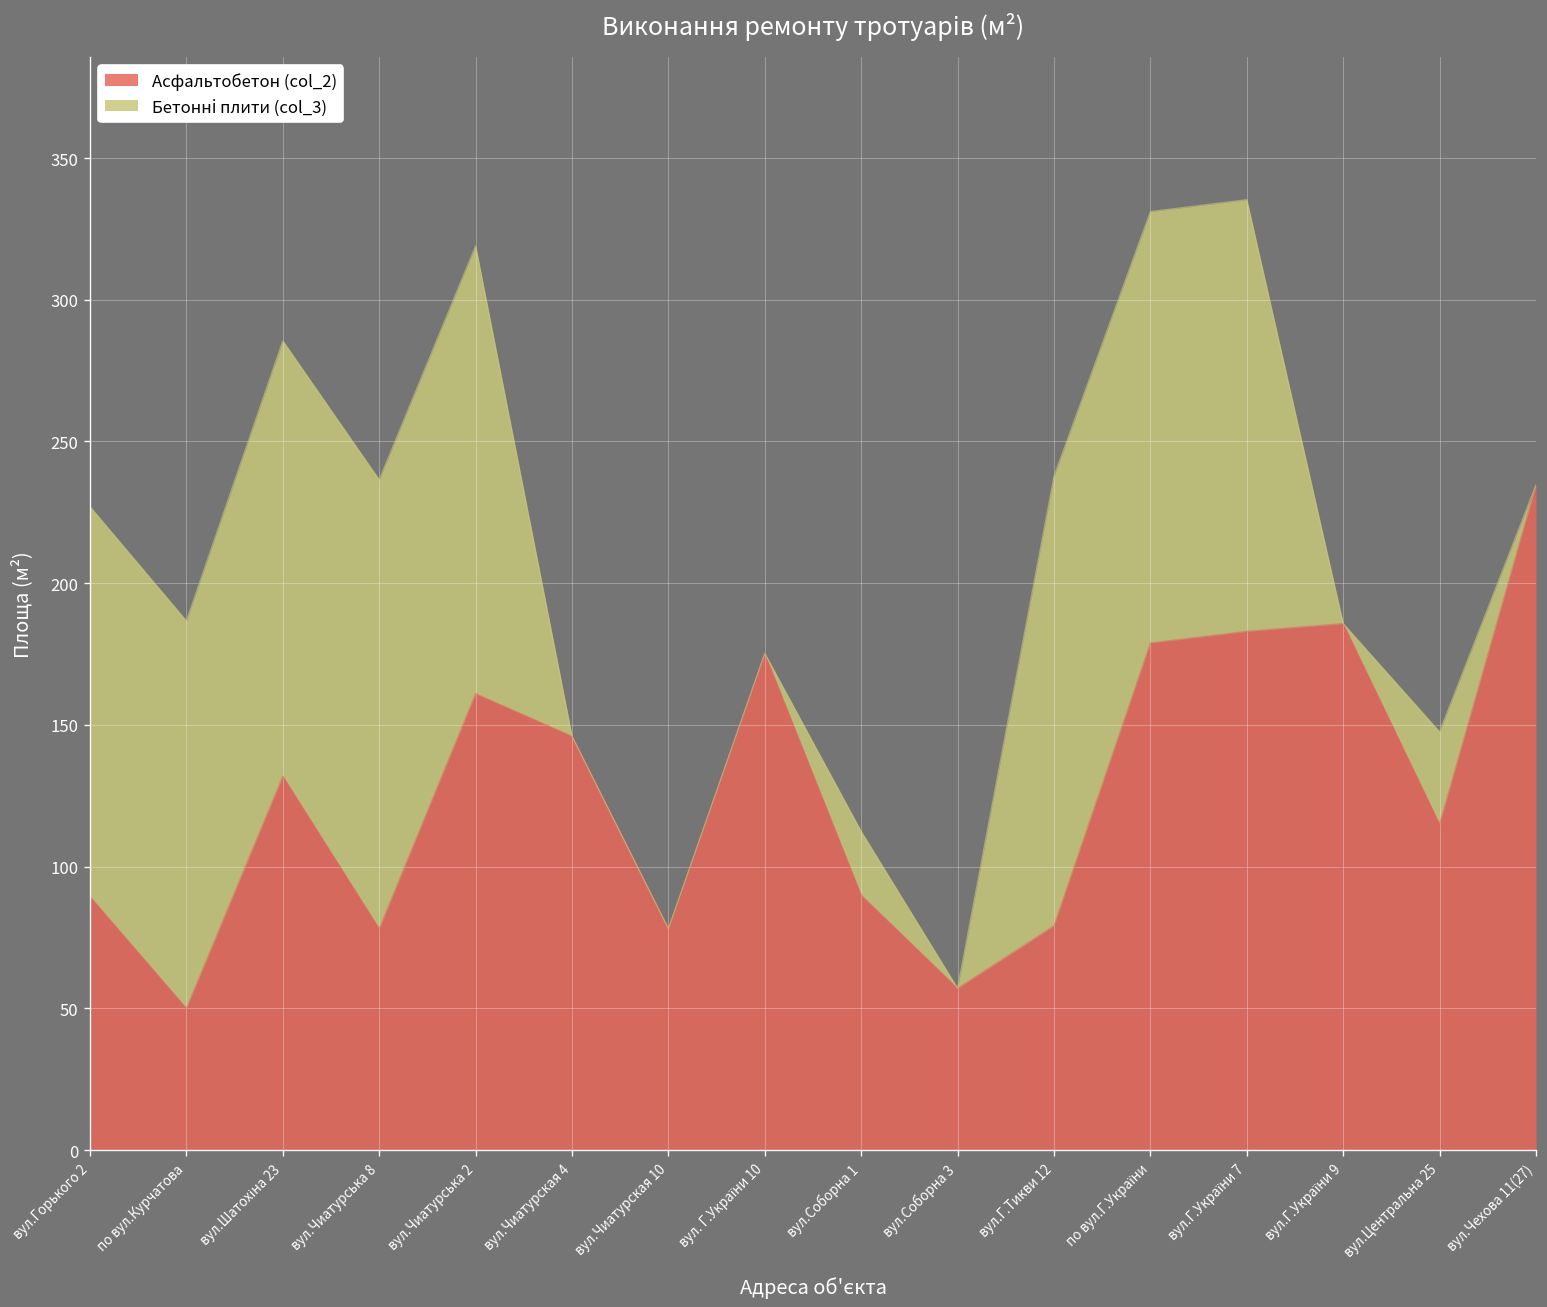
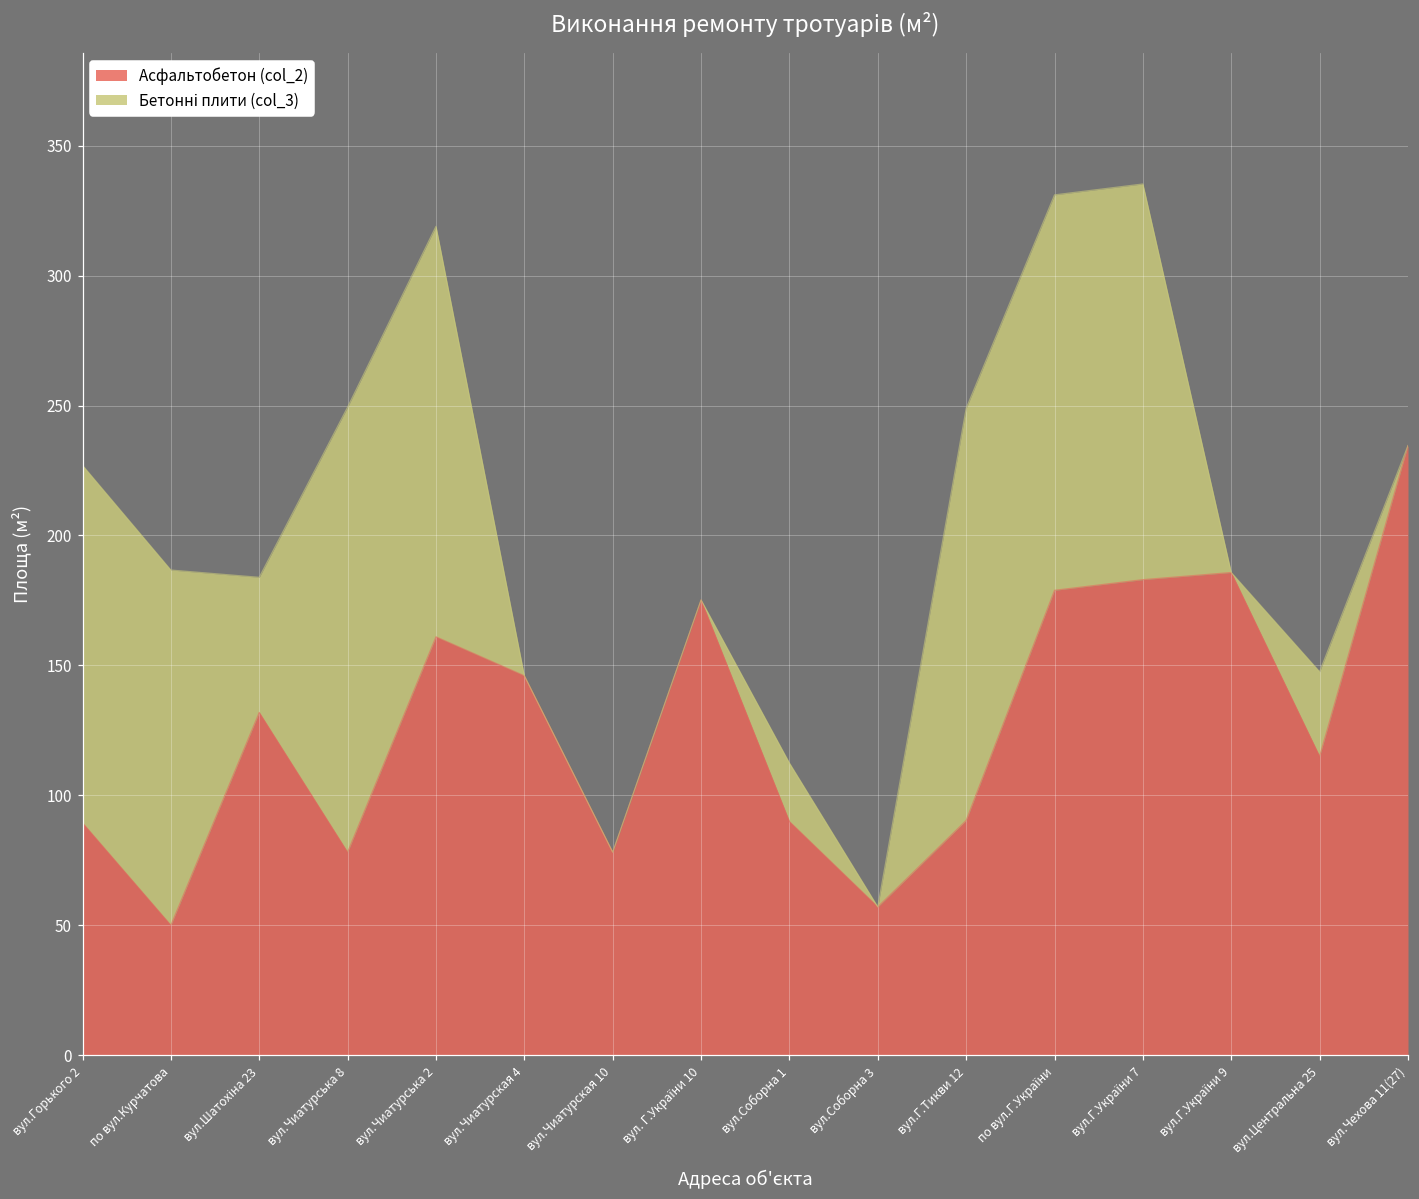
Бетонні плити (col_3), вул.Шатохіна 23: 154 -> 52
Бетонні плити (col_3), вул.Чиатурська 8: 158 -> 171
Асфальтобетон (col_2), вул.Г.Тикви 12: 79 -> 90
